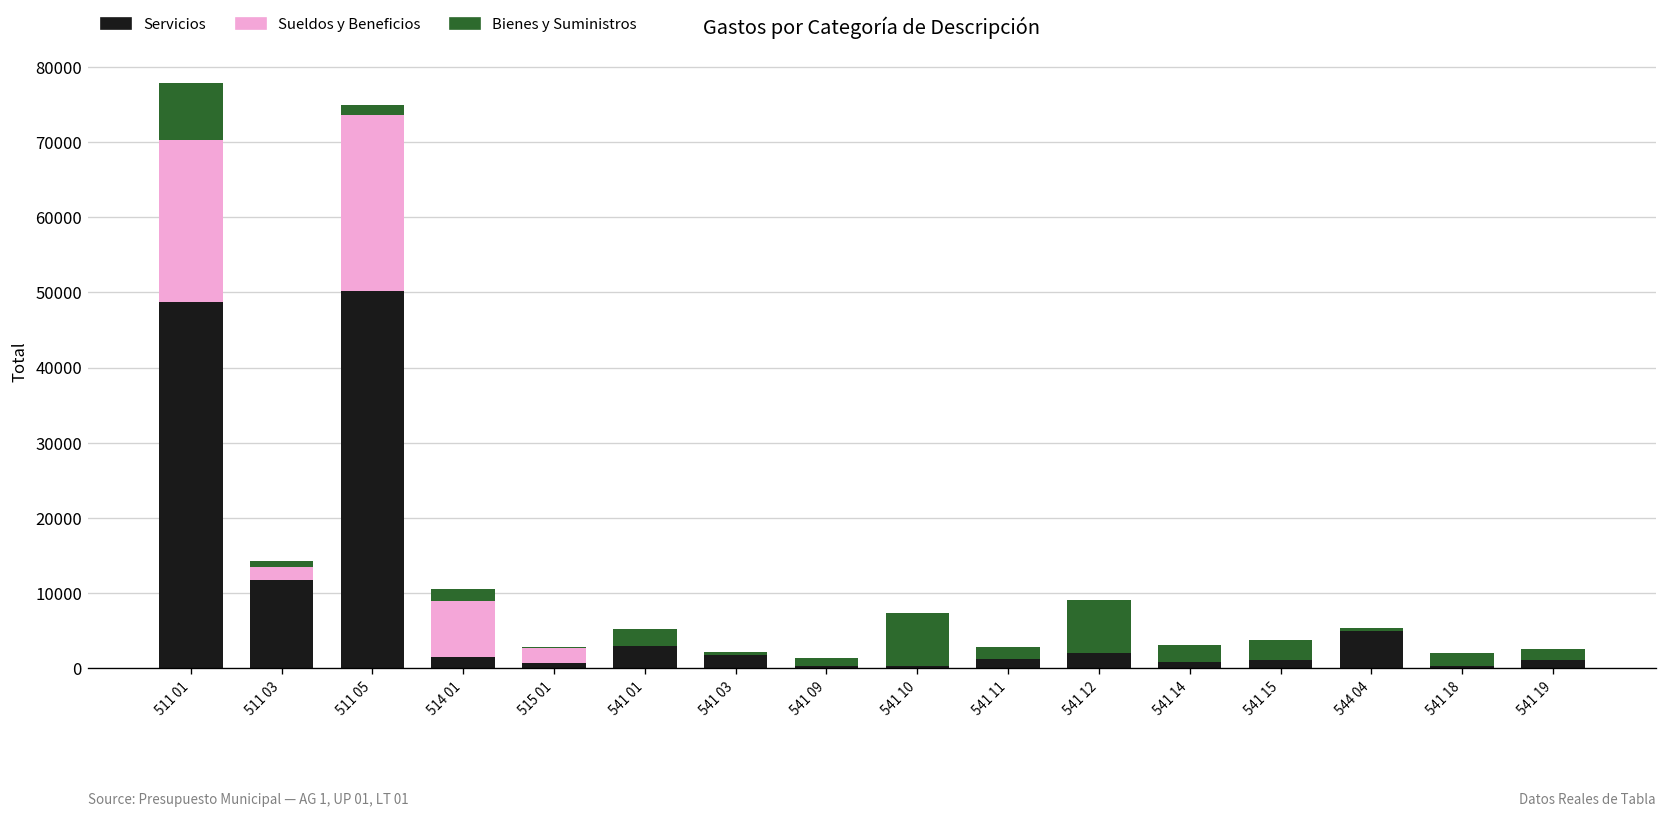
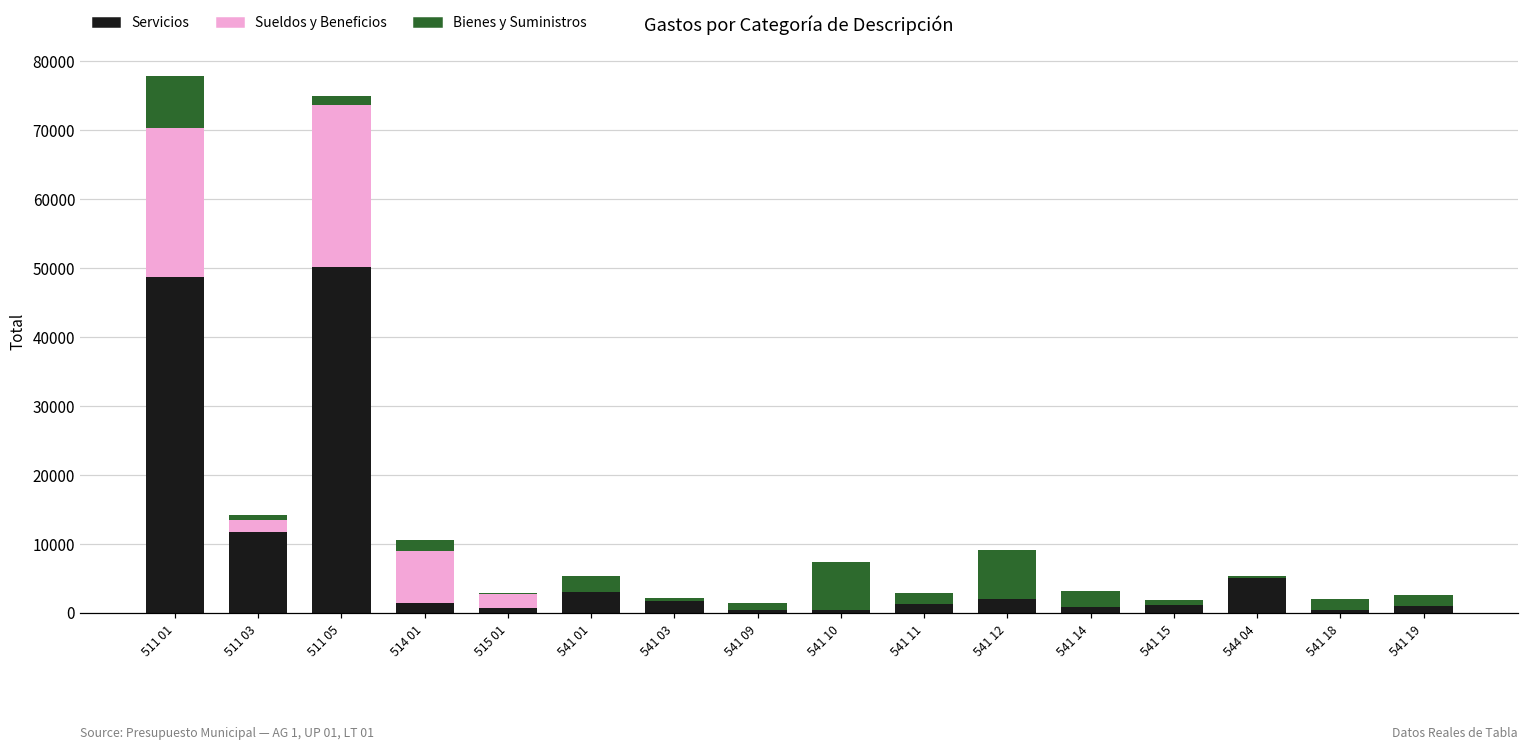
Bienes y Suministros, 541 15: 3000 -> 1000
